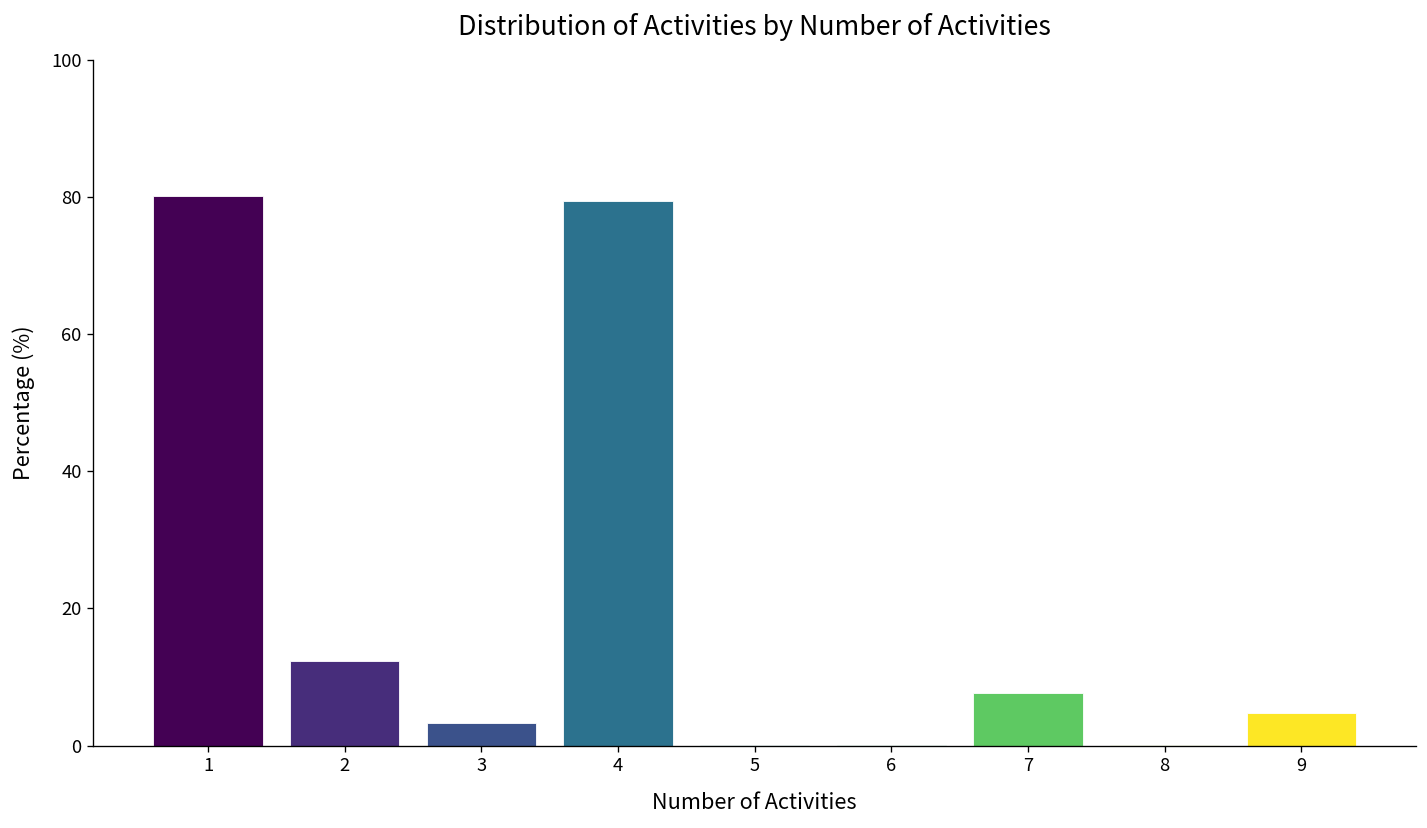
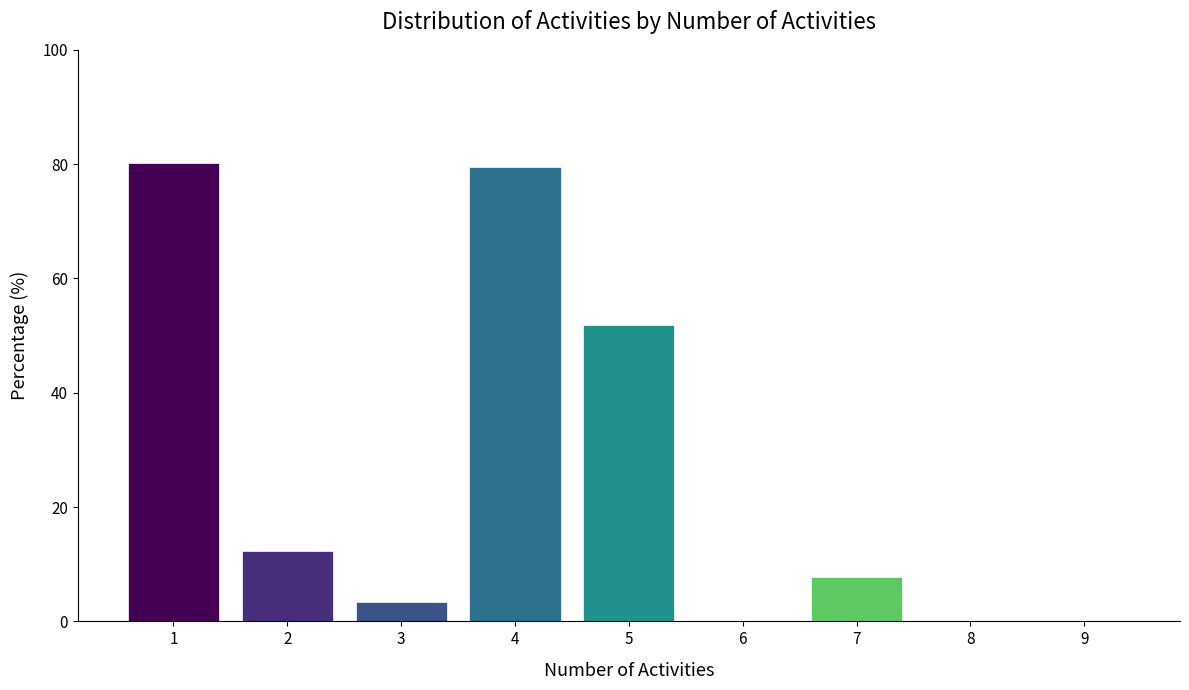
5: 0 -> 52
9: 5 -> 0
